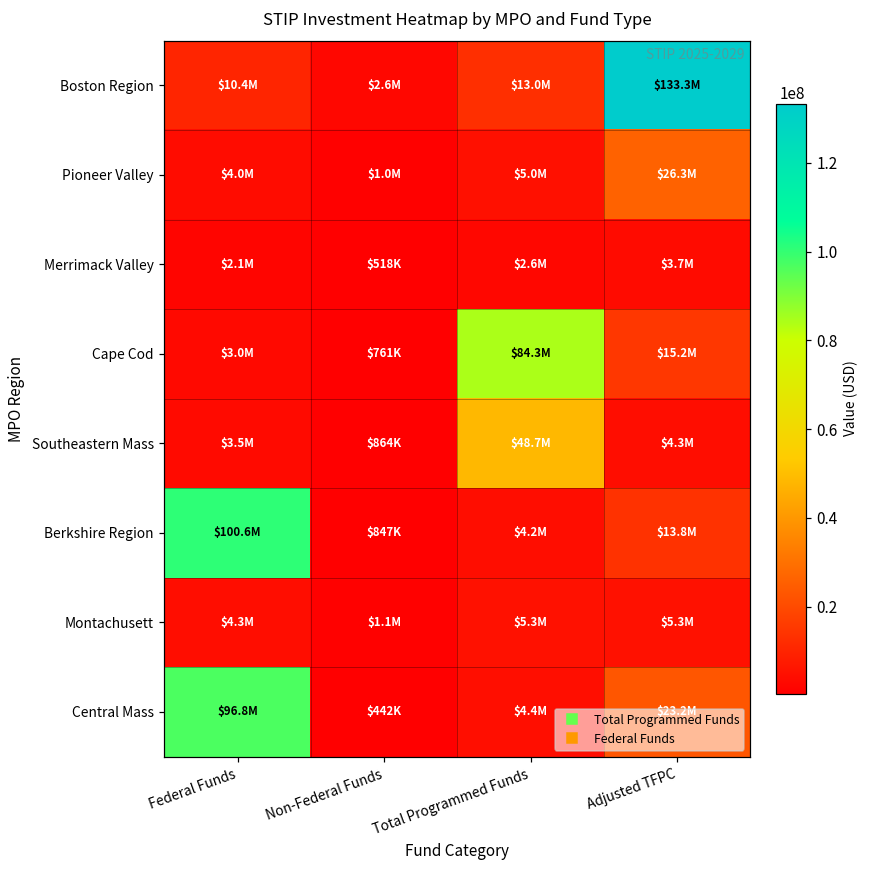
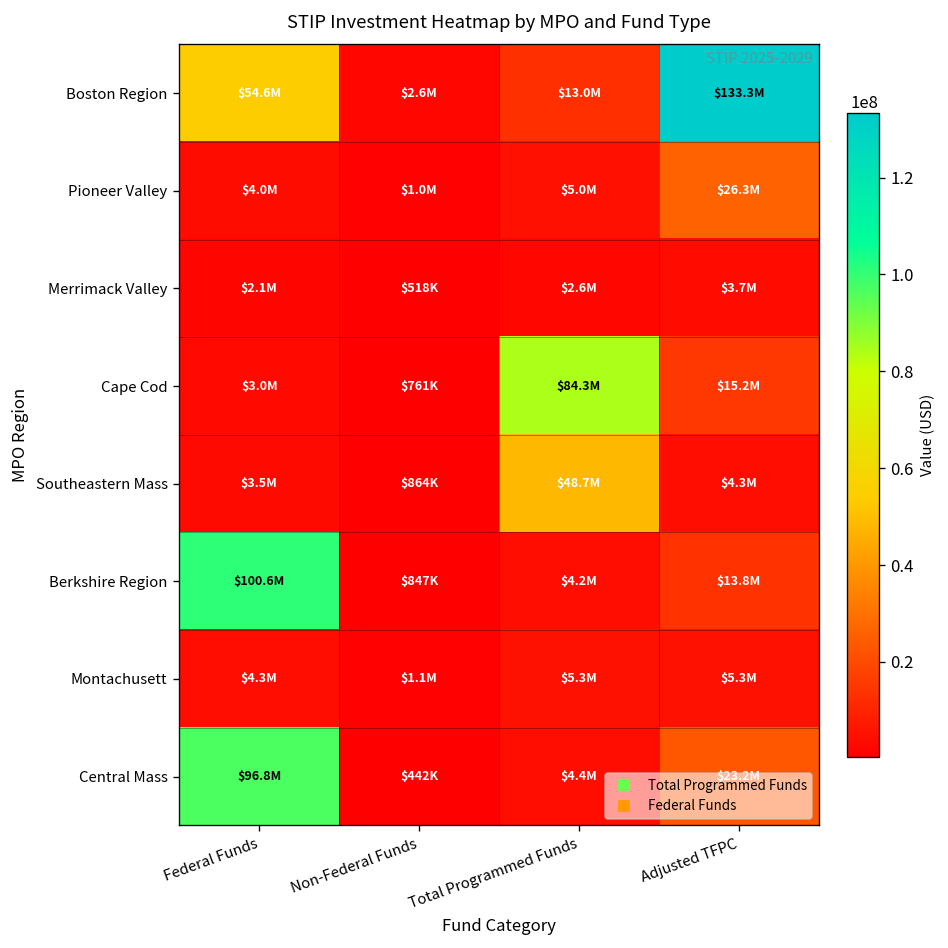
Boston Region, Federal Funds: $10.4M -> $54.6M
